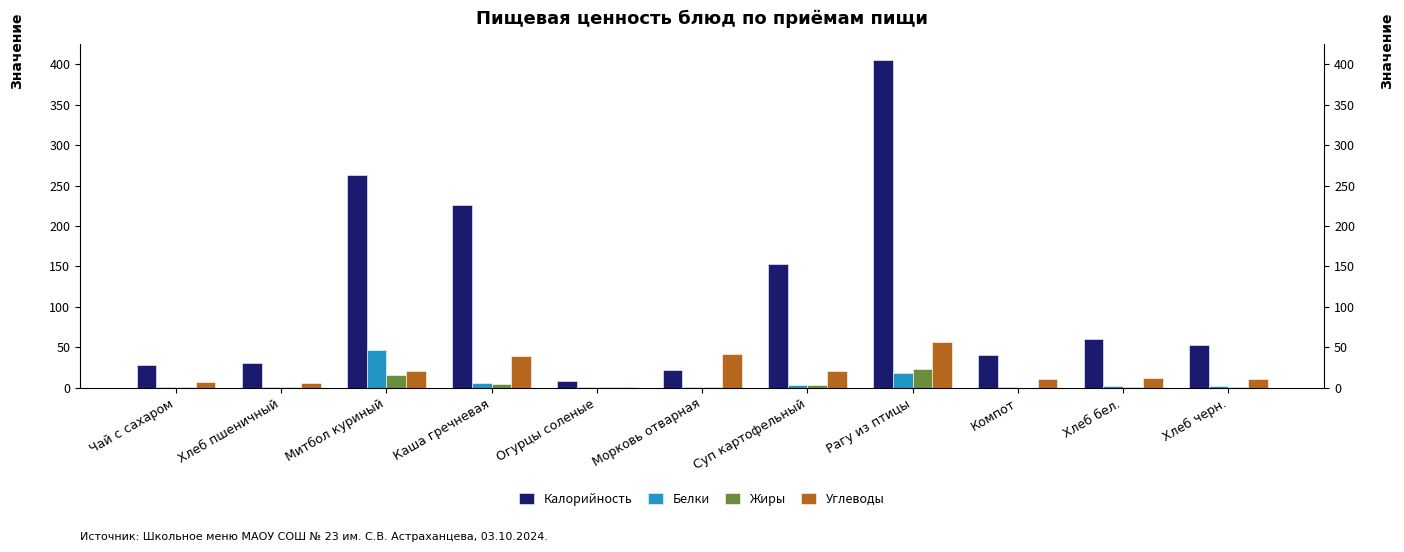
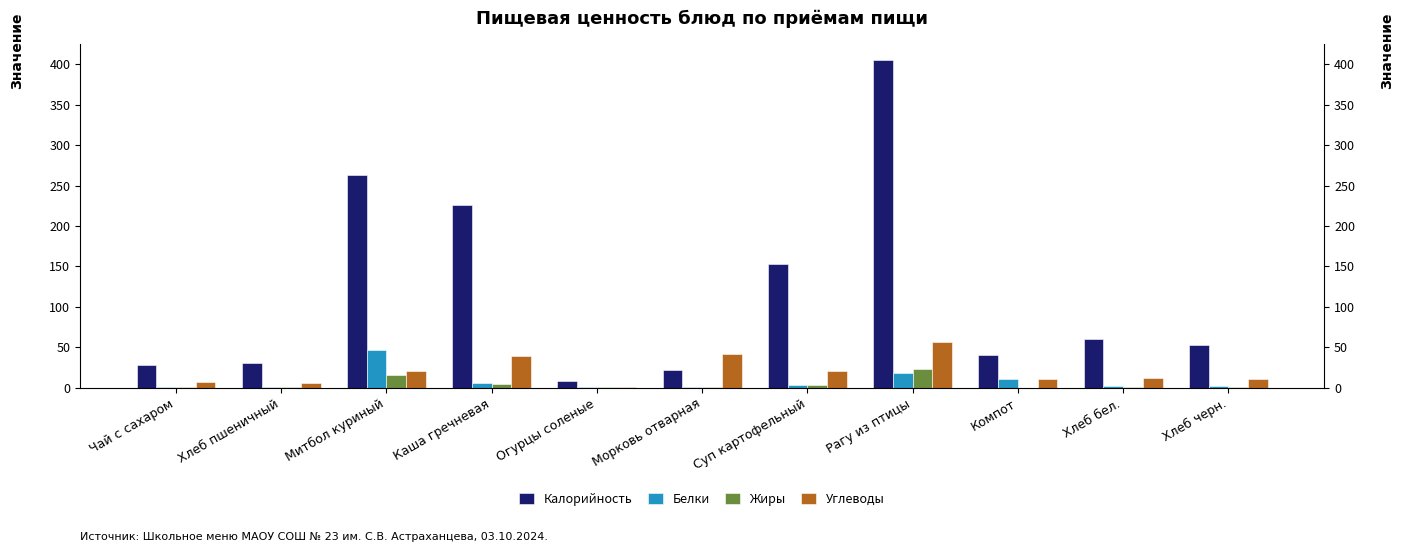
Белки, Компот: 0 -> 10
